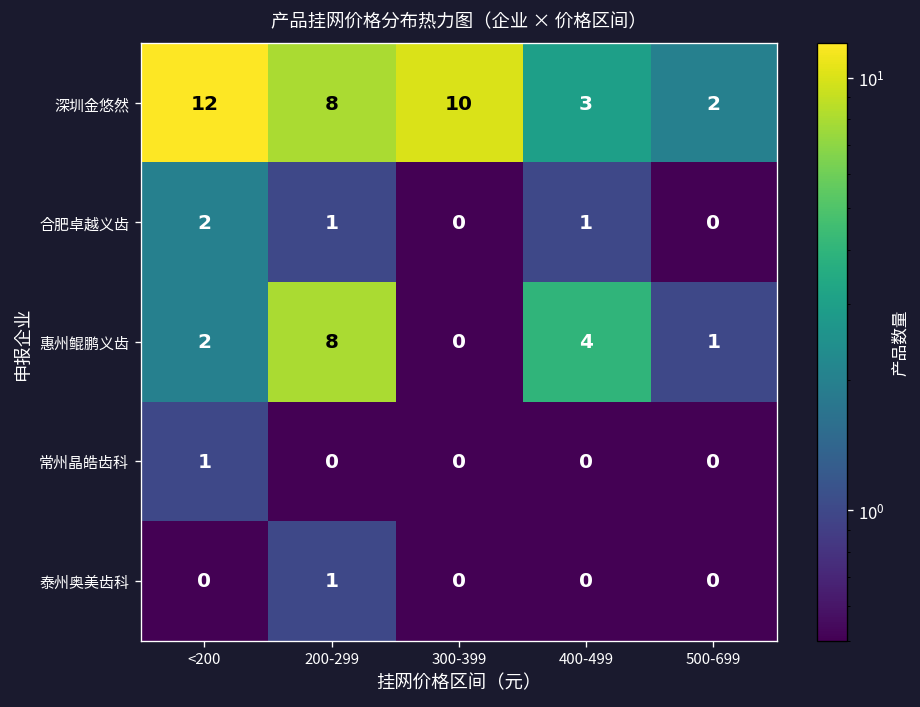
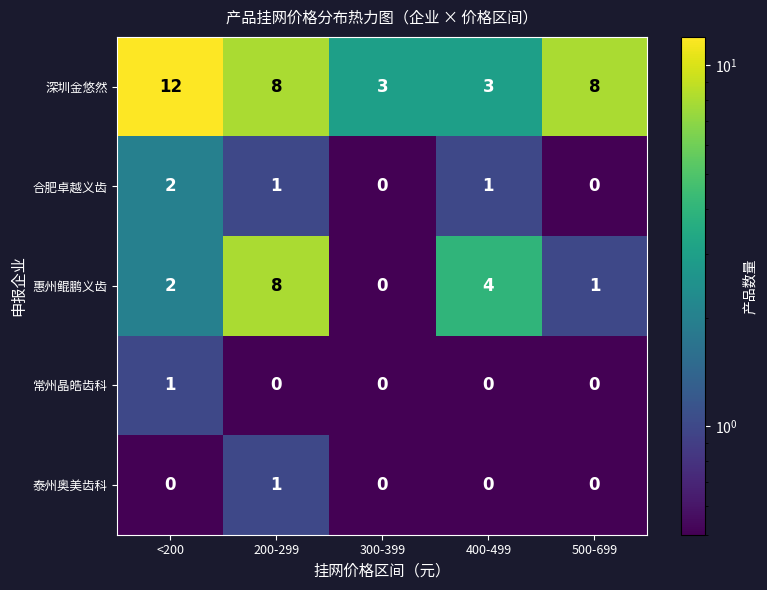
深圳金悠然, 300-399: 10 -> 3
深圳金悠然, 500-699: 2 -> 8
